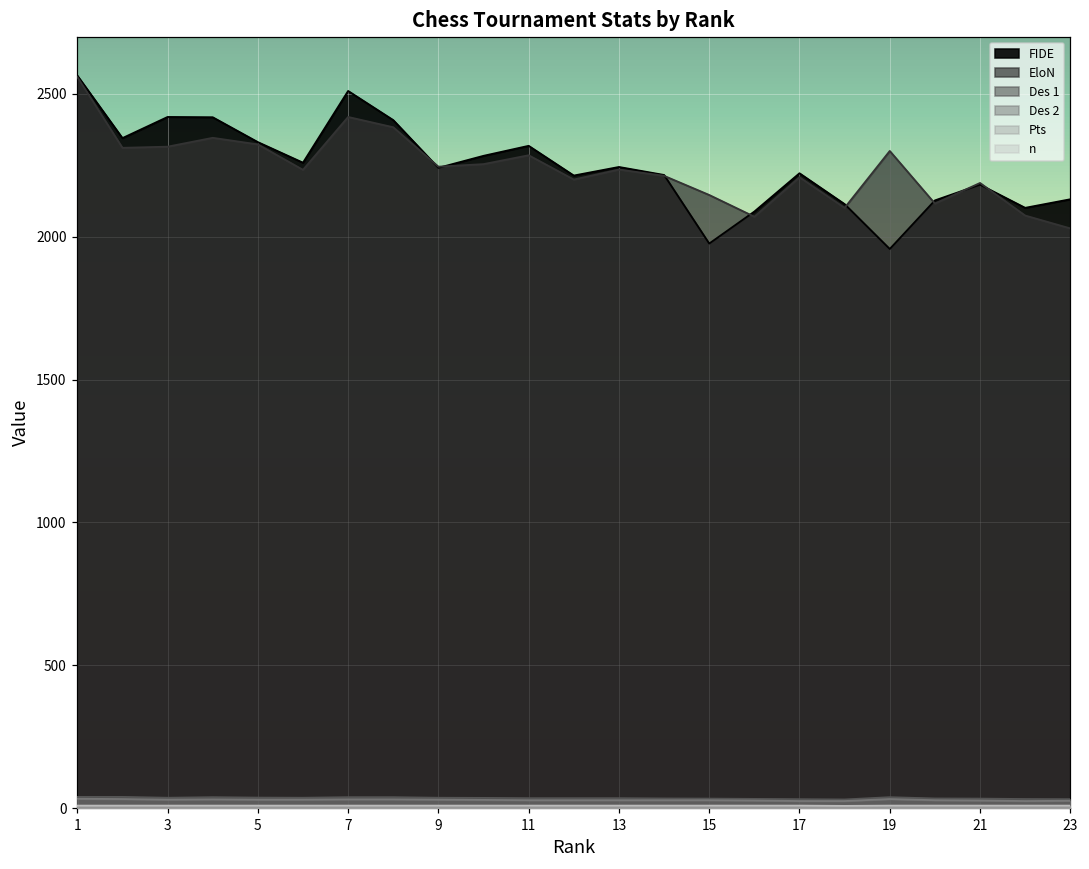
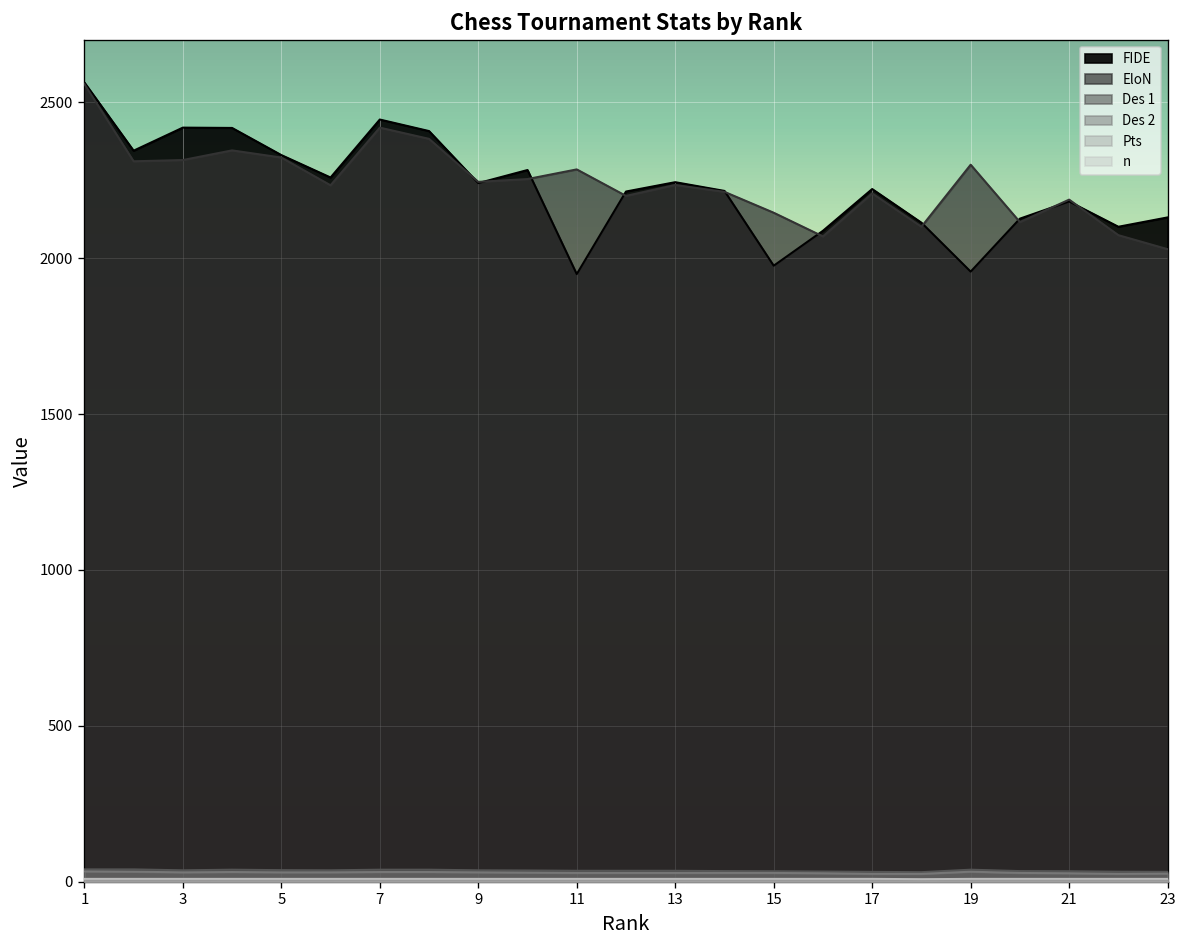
FIDE, 7: 2510 -> 2450
FIDE, 11: 2320 -> 1950
